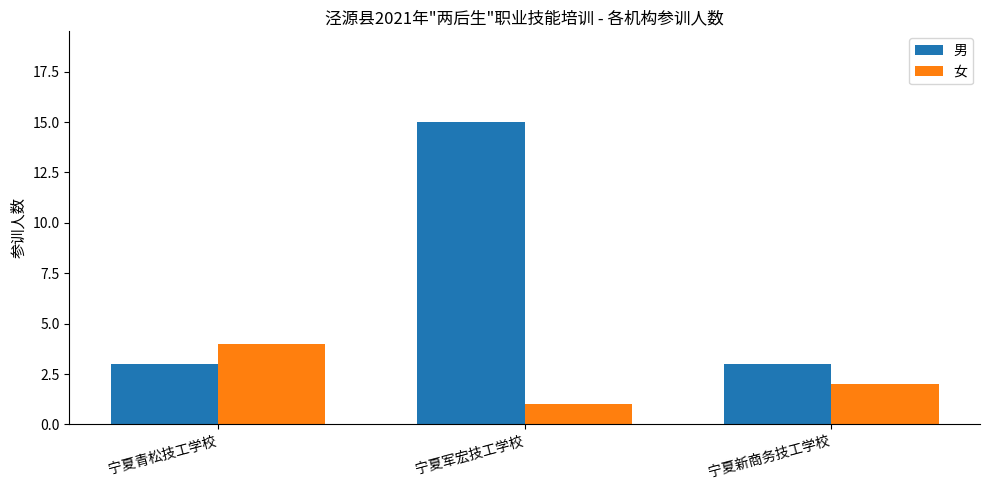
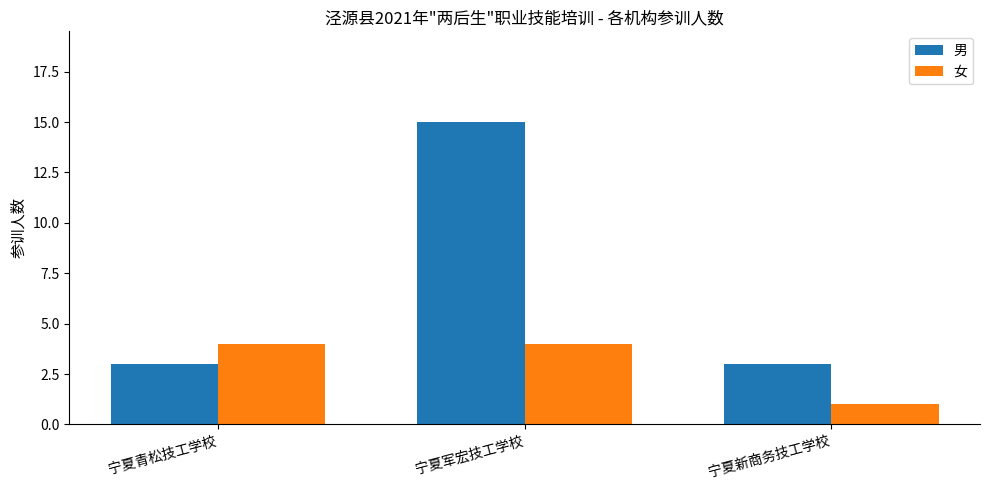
女, 宁夏军宏技工学校: 1 -> 4
女, 宁夏新商务技工学校: 2 -> 1
